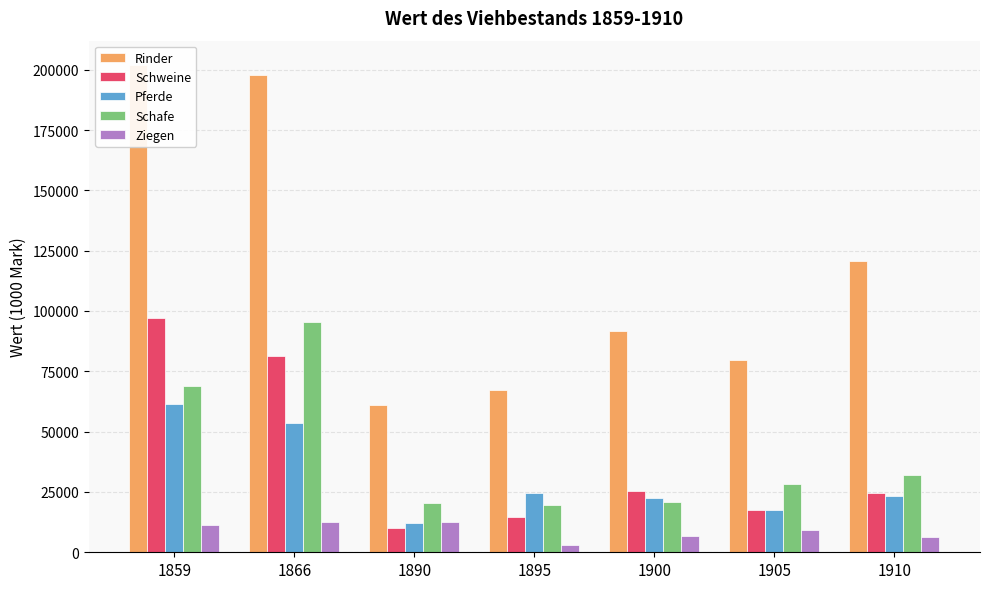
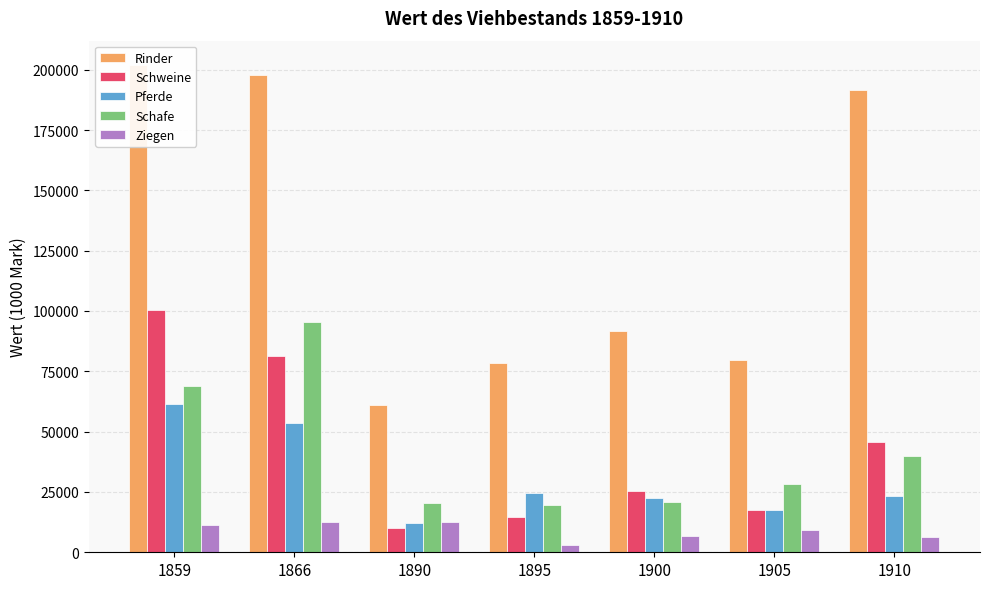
Schweine, 1859: 97000 -> 100000
Rinder, 1895: 67000 -> 78000
Rinder, 1910: 121000 -> 191000
Schweine, 1910: 25000 -> 46000
Schafe, 1910: 32000 -> 40000
